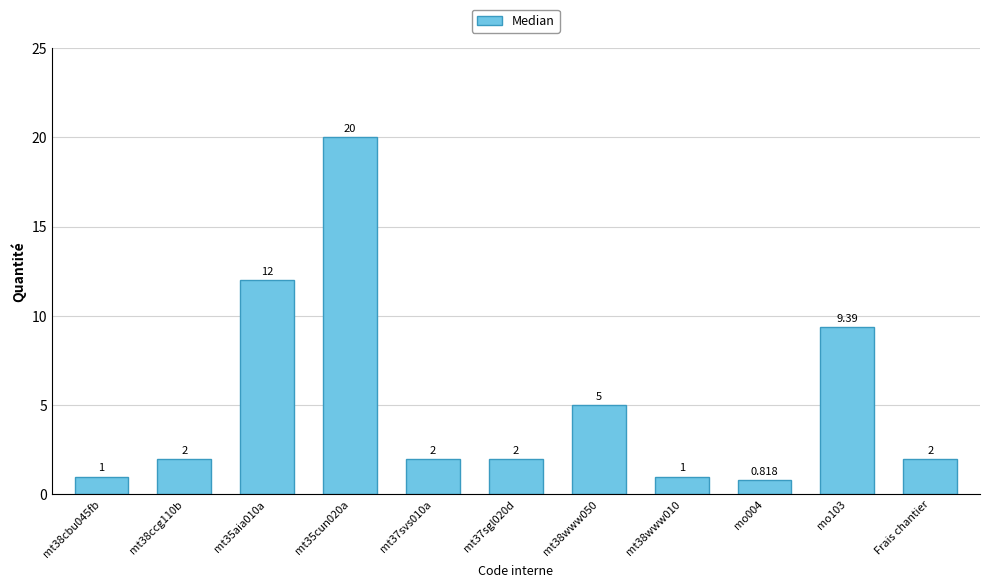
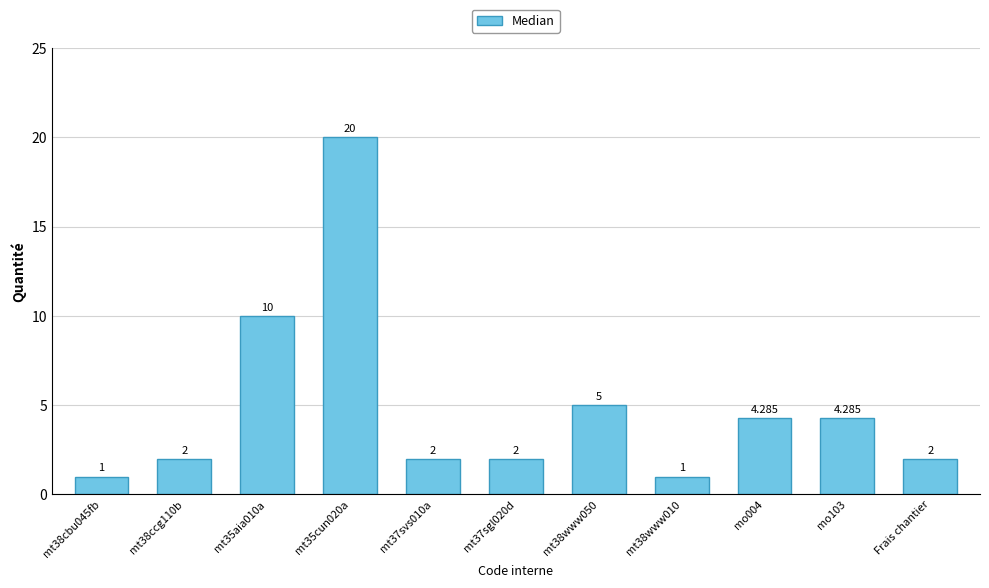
mt35aia010a: 12 -> 10
mo004: 0.818 -> 4.285
mo103: 9.39 -> 4.285
